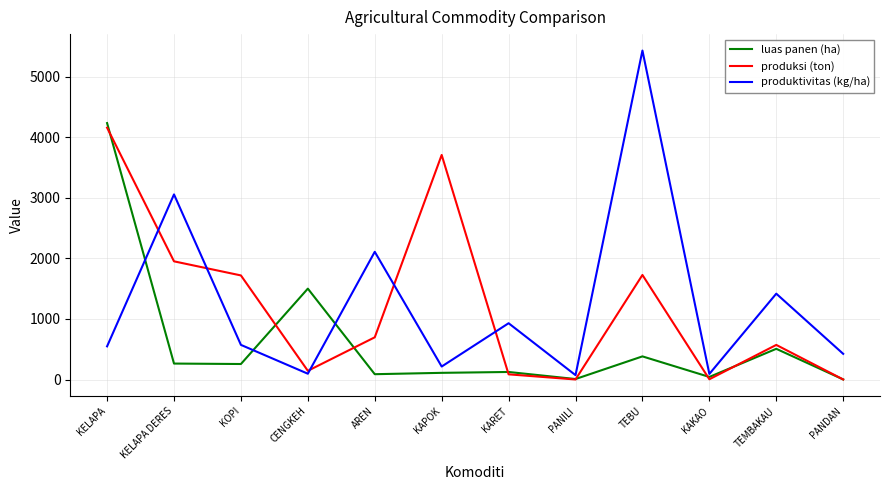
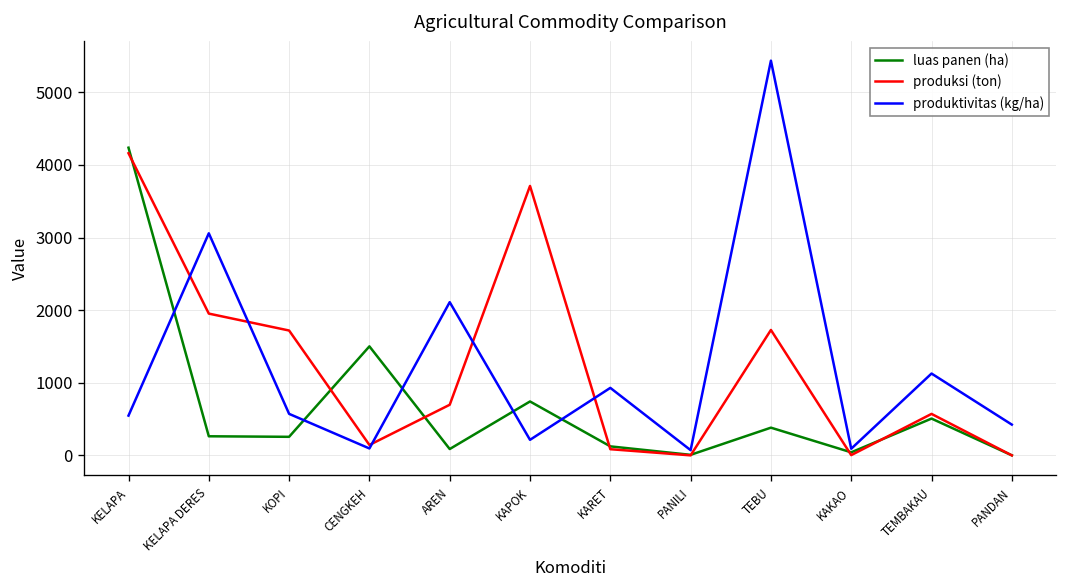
luas panen (ha), KAPOK: 100 -> 700
produktivitas (kg/ha), TEMBAKAU: 1400 -> 1100
